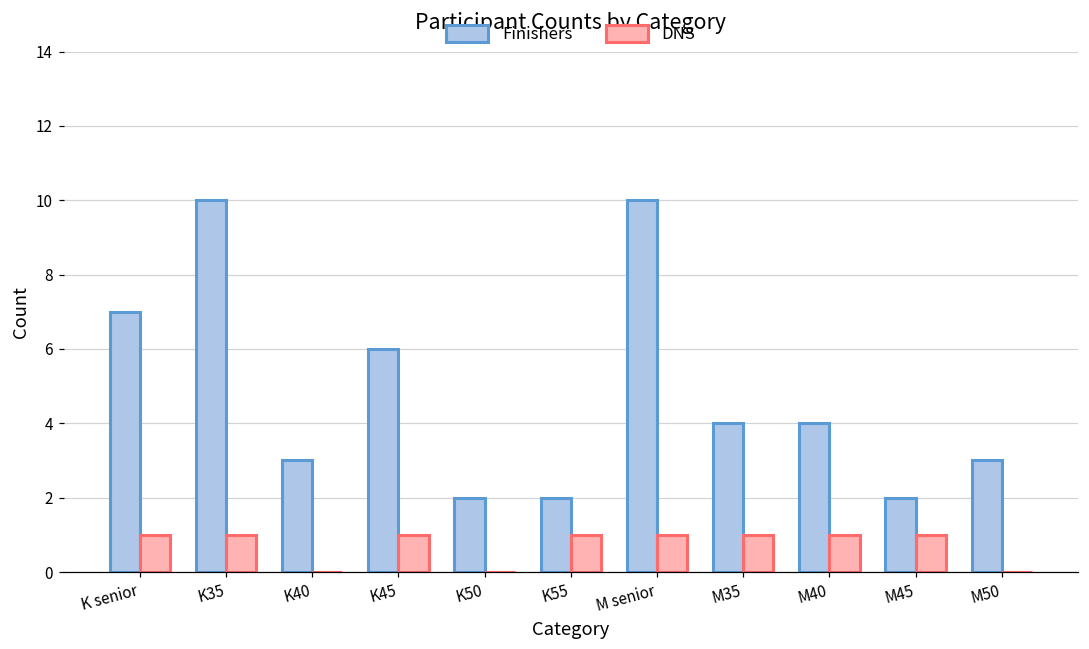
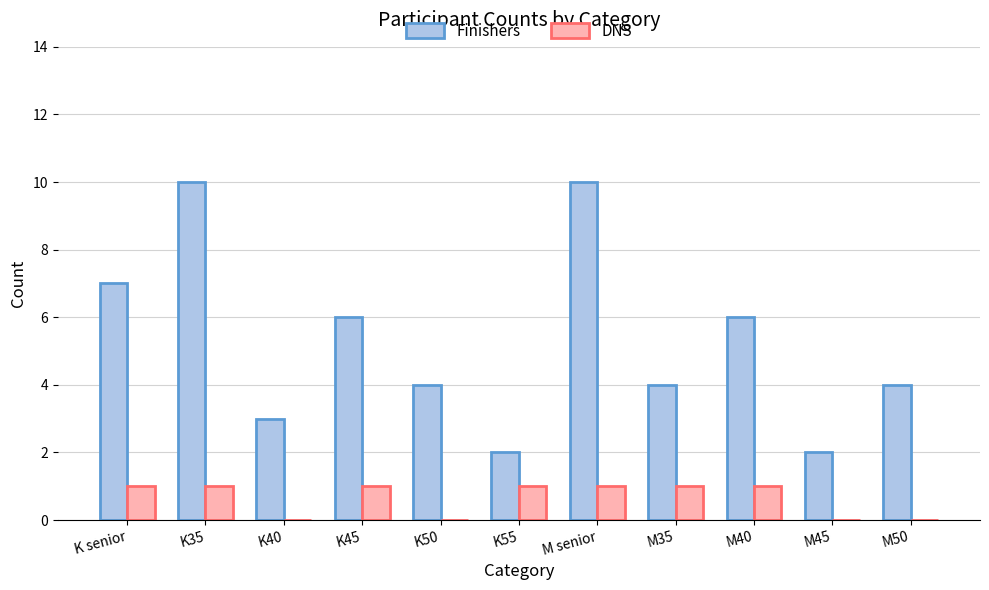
Finishers, K50: 2 -> 4
Finishers, M40: 4 -> 6
DNS, M45: 1 -> 0
Finishers, M50: 3 -> 4
